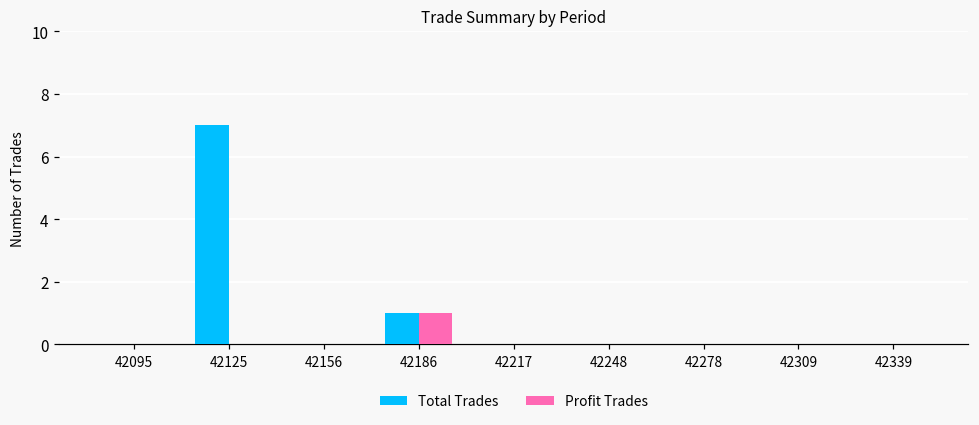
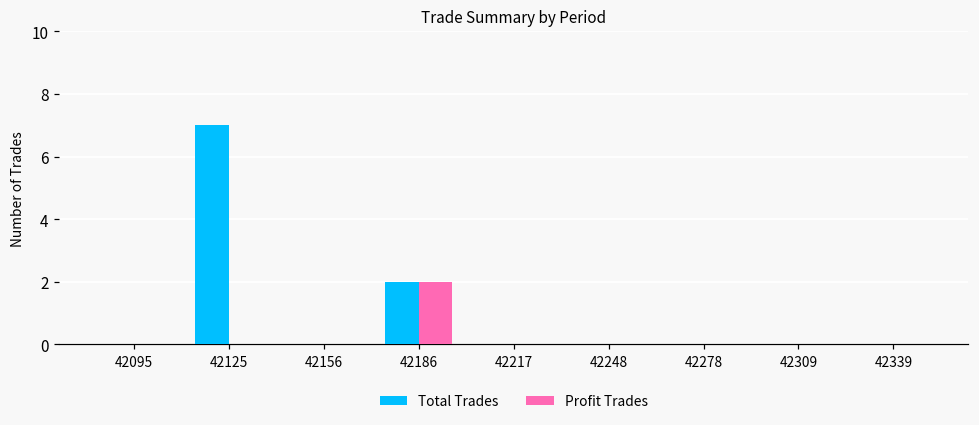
Total Trades, 42186: 1 -> 2
Profit Trades, 42186: 1 -> 2
